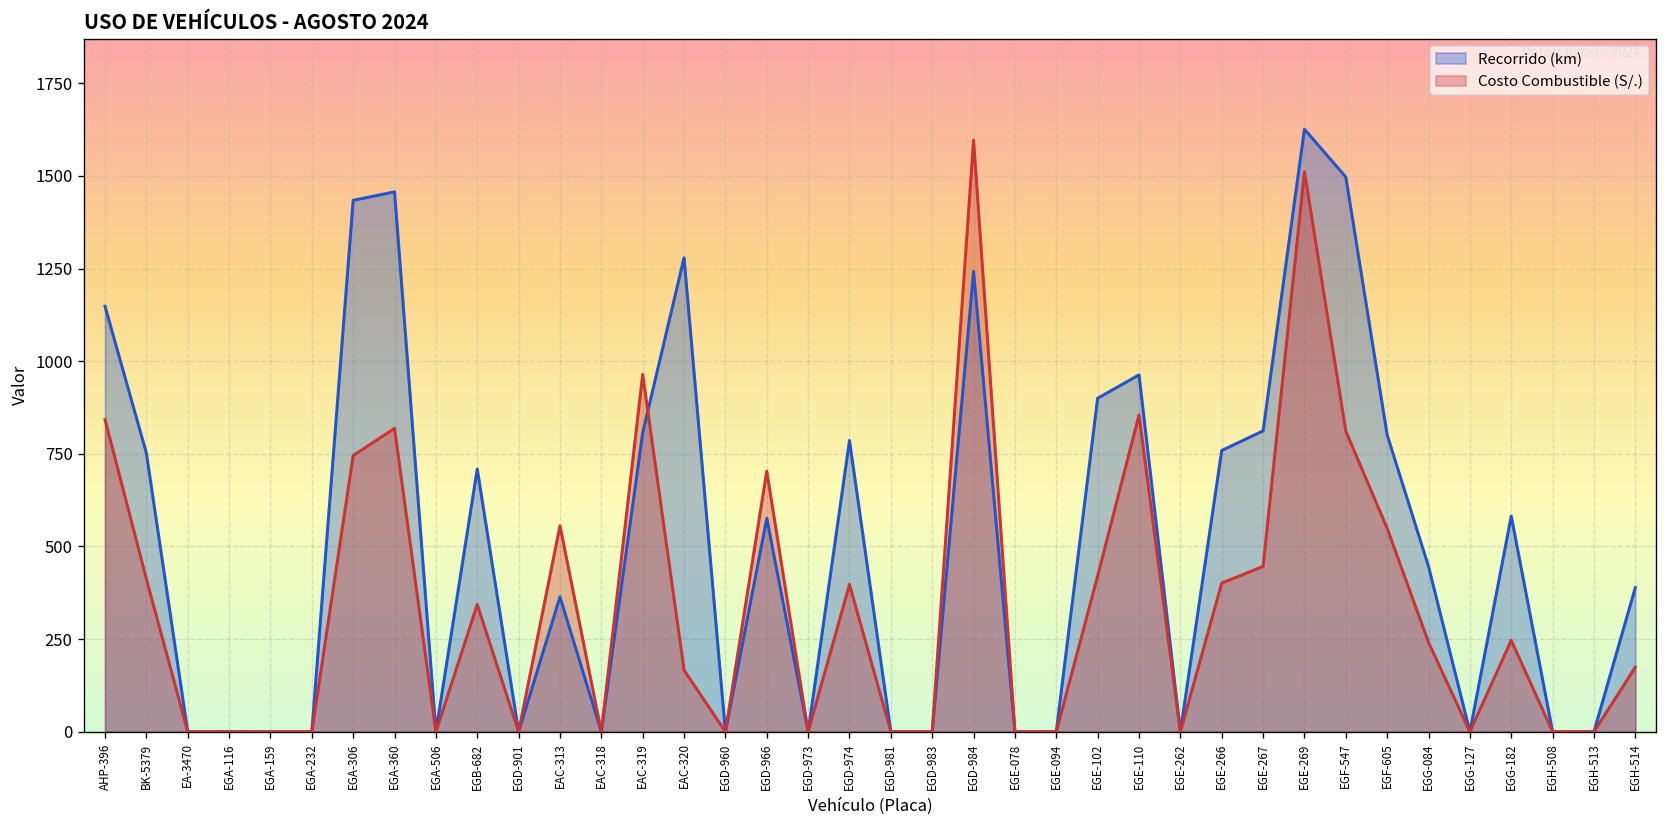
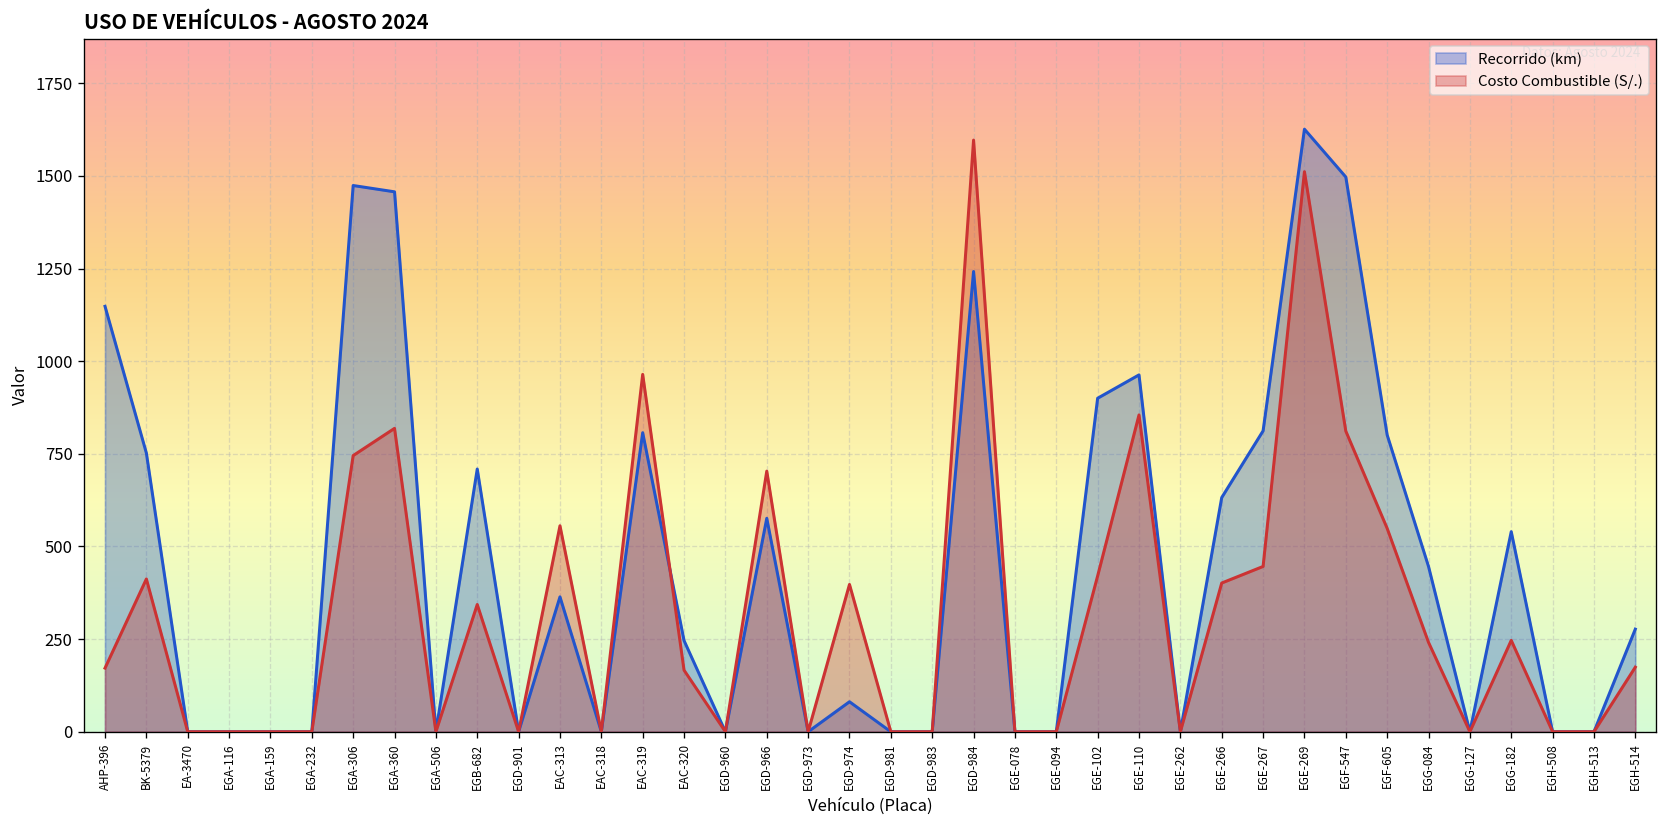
Costo Combustible (S/.), AHP-396: 840 -> 170
Recorrido (km), EGA-306: 1430 -> 1470
Recorrido (km), EAC-320: 1280 -> 250
Recorrido (km), EGD-974: 790 -> 80
Recorrido (km), EGE-266: 760 -> 630
Recorrido (km), EGG-182: 580 -> 540
Recorrido (km), EGH-514: 390 -> 280
